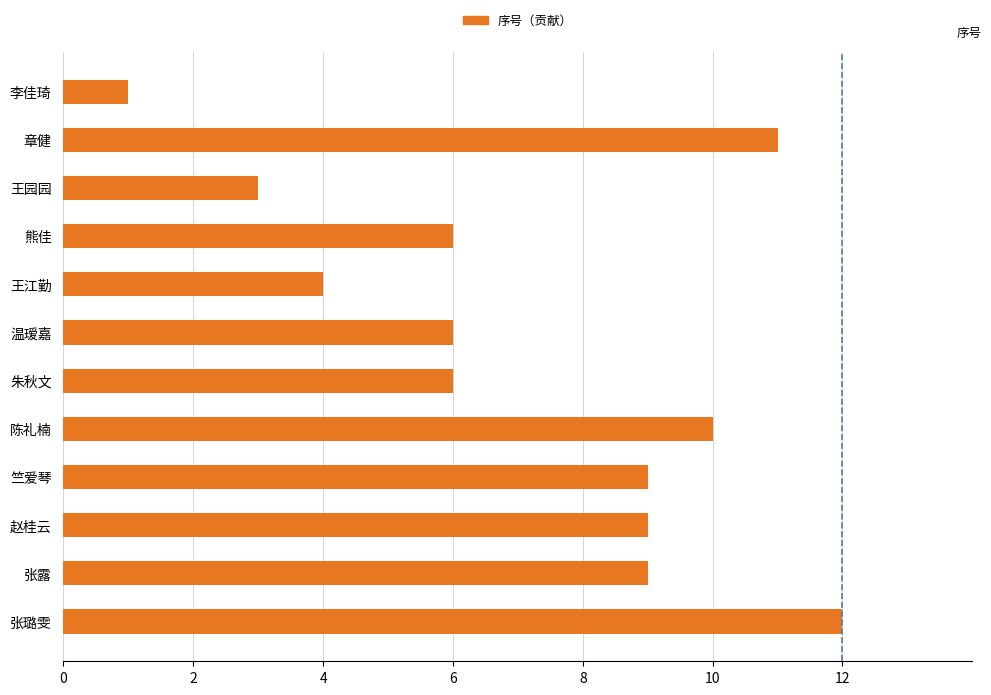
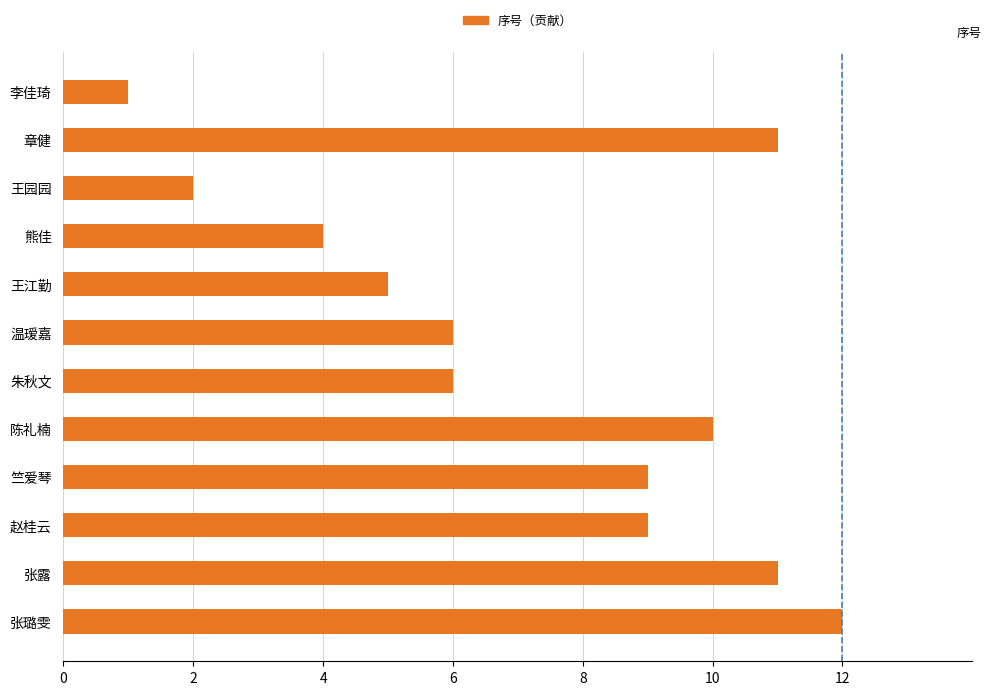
王园园: 3 -> 2
熊佳: 6 -> 4
王江勤: 4 -> 5
张露: 9 -> 11
